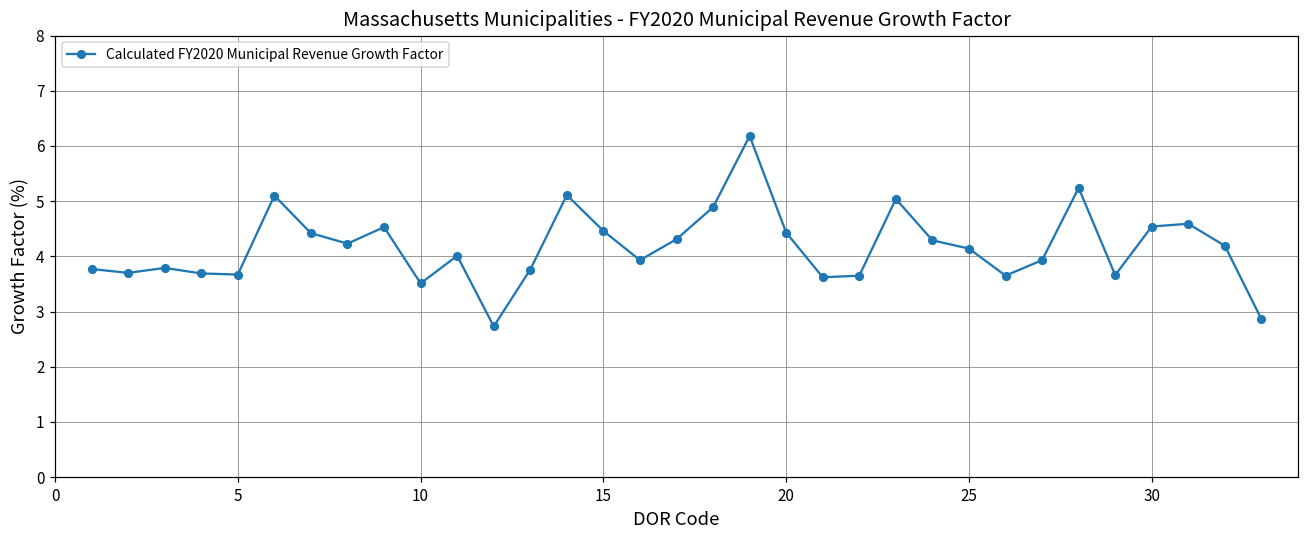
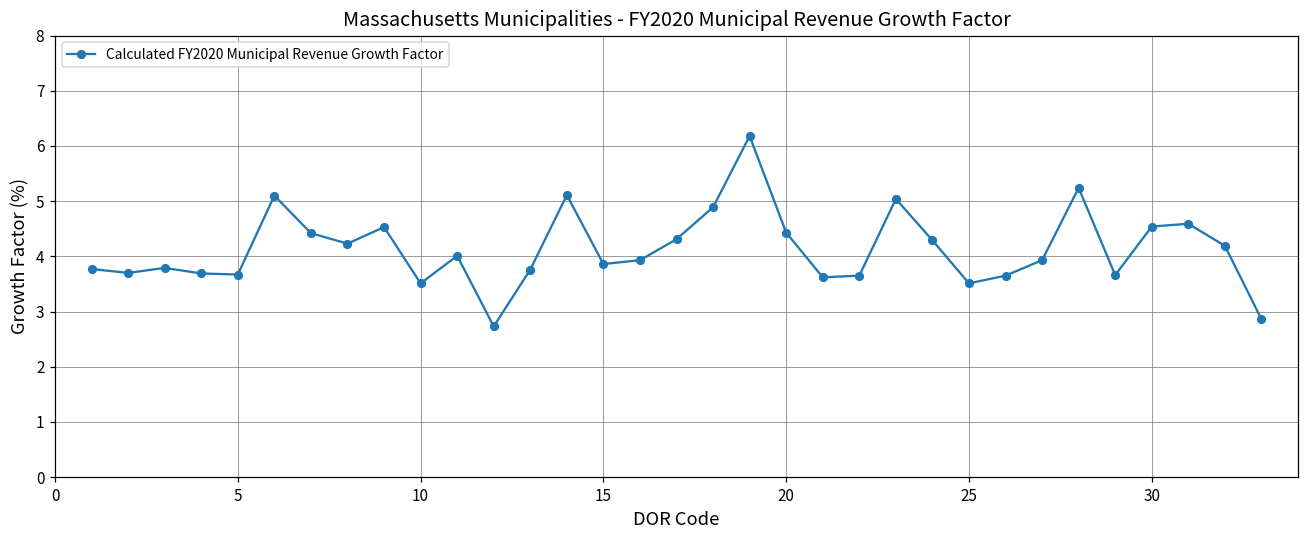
15: 4.5 -> 3.9
25: 4.1 -> 3.5
